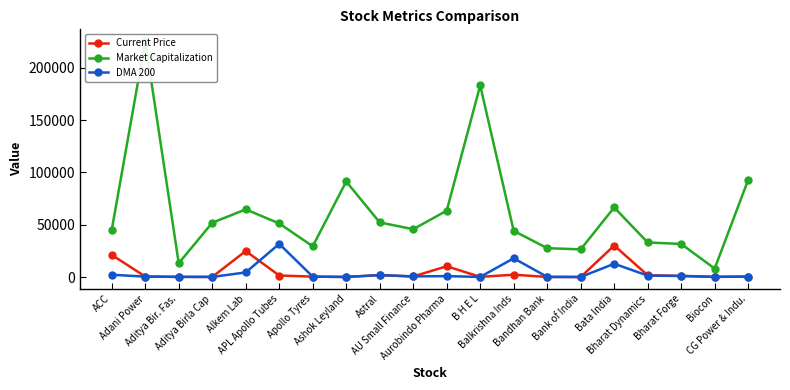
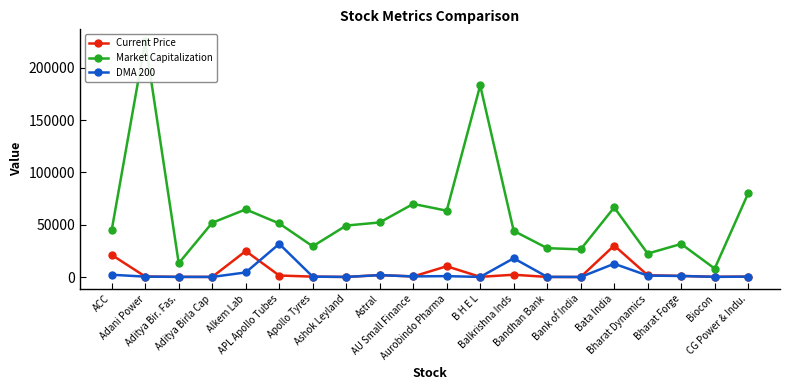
Market Capitalization, Ashok Leyland: 91000 -> 49000
Market Capitalization, AU Small Finance: 46000 -> 70000
Market Capitalization, Bharat Dynamics: 33000 -> 22000
Market Capitalization, CG Power & Indu.: 93000 -> 80000
